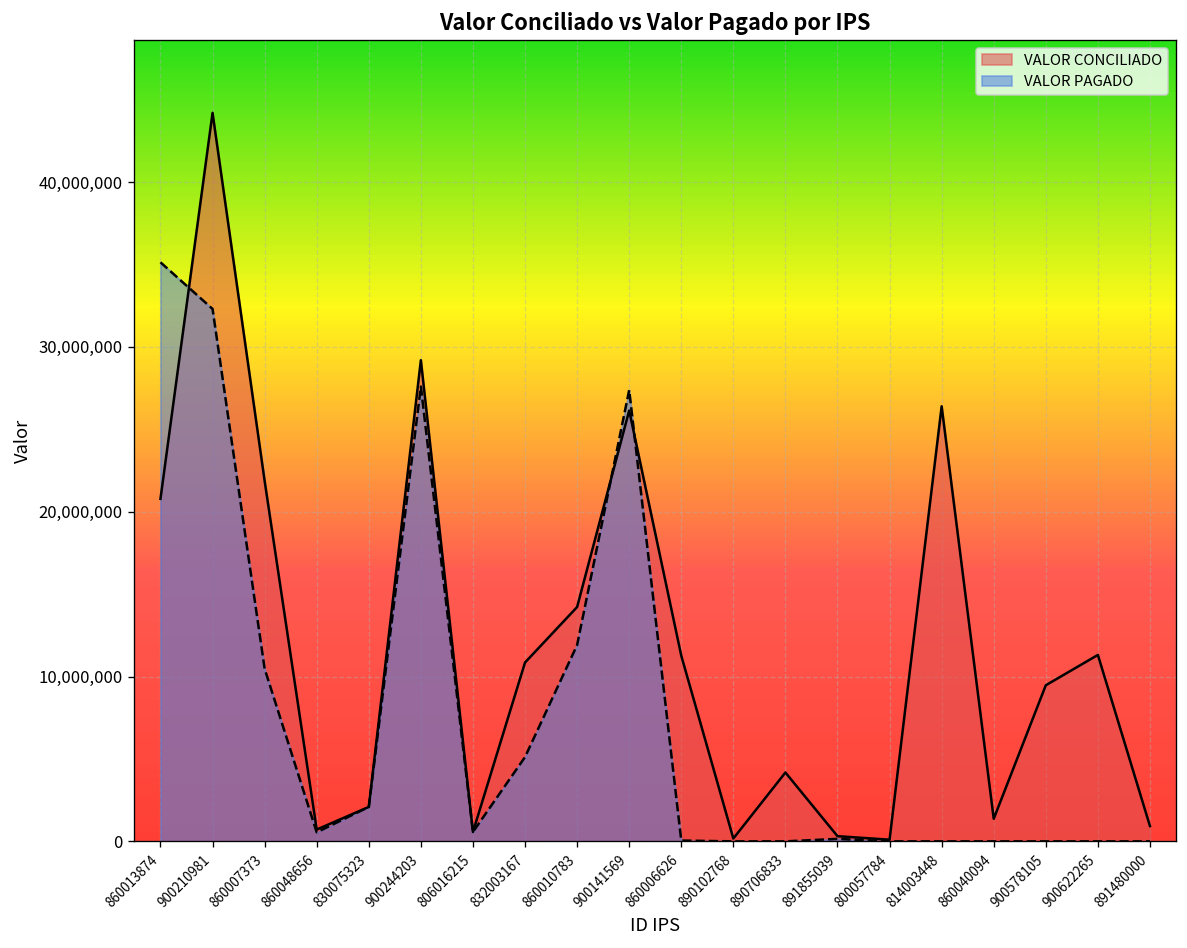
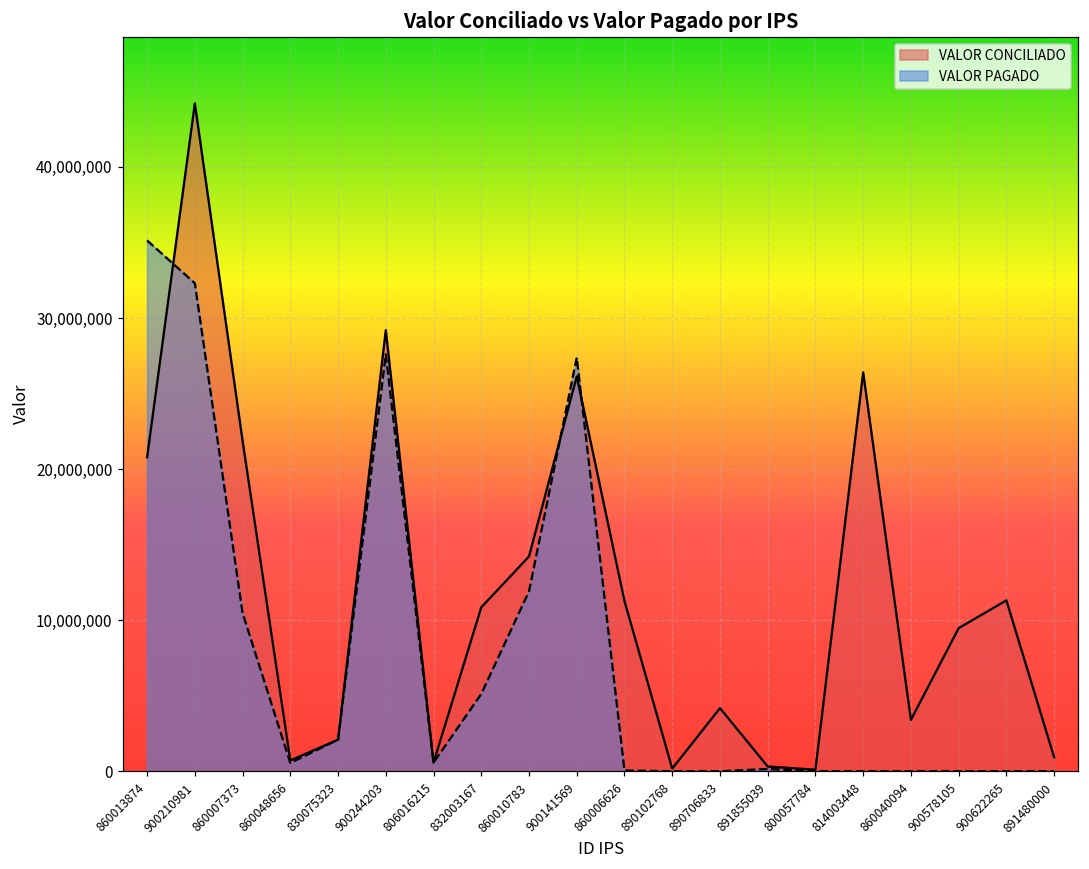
VALOR CONCILIADO, 860040094: 1,400,000 -> 3,400,000
